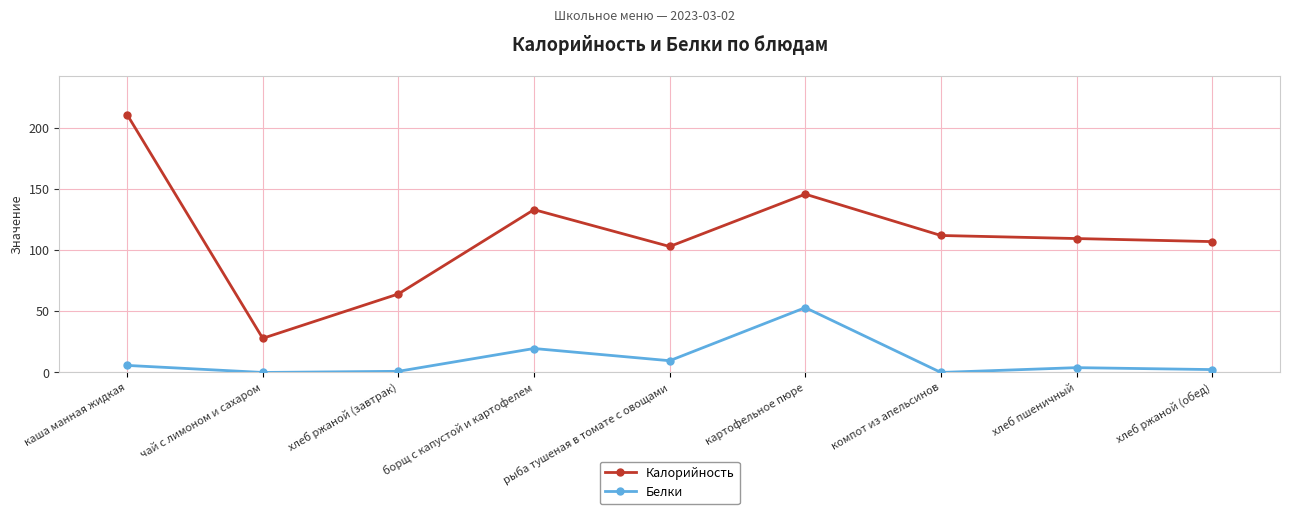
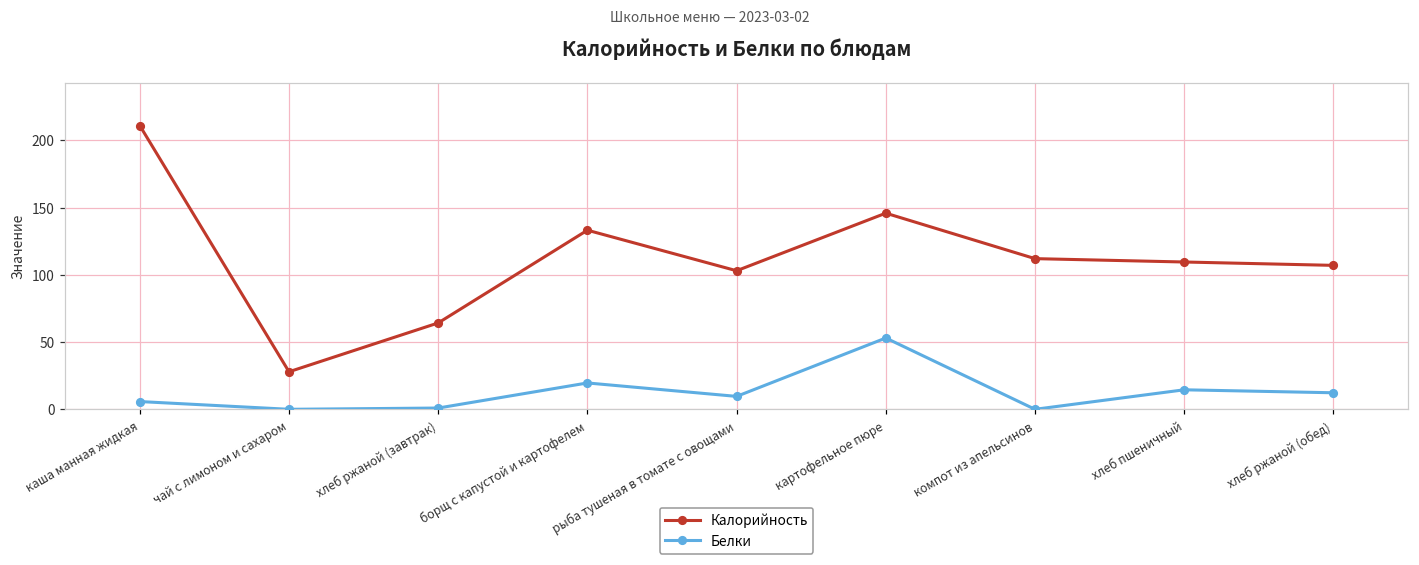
Белки, хлеб пшеничный: 4 -> 15
Белки, хлеб ржаной (обед): 2 -> 12
